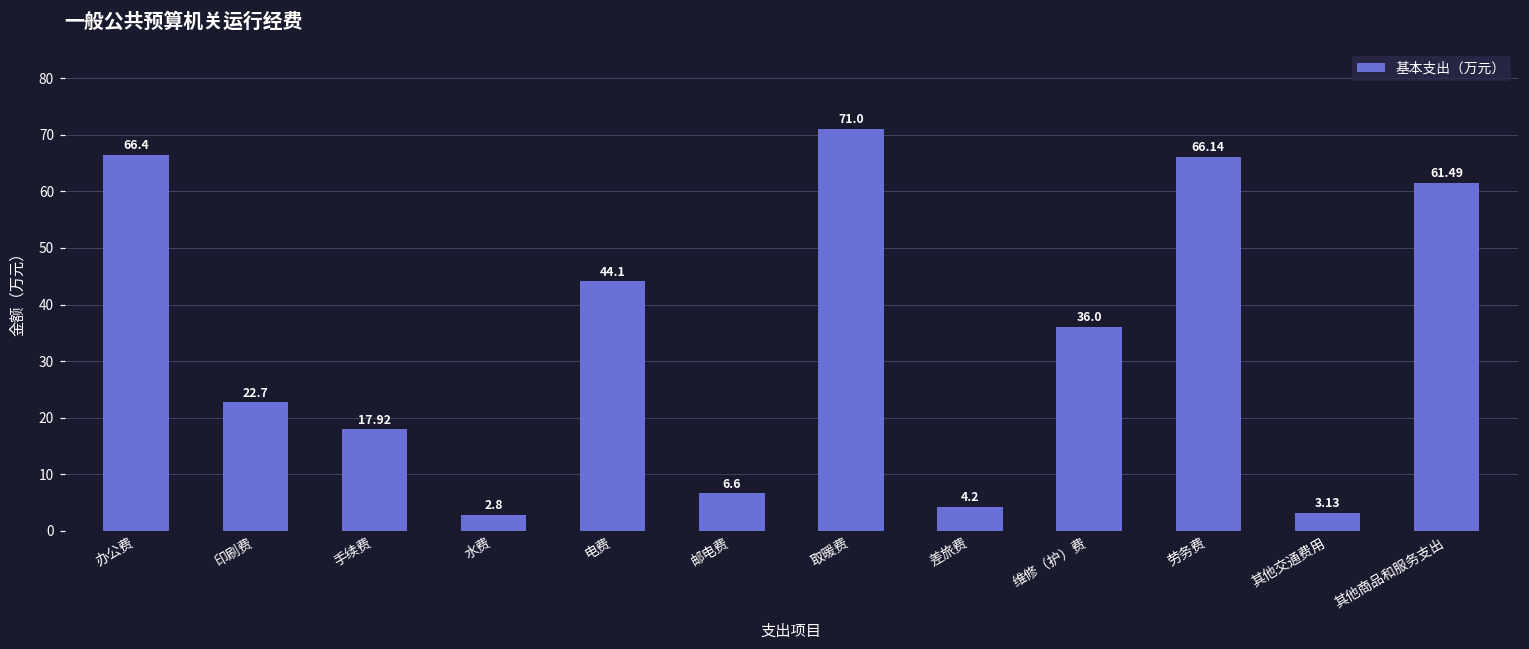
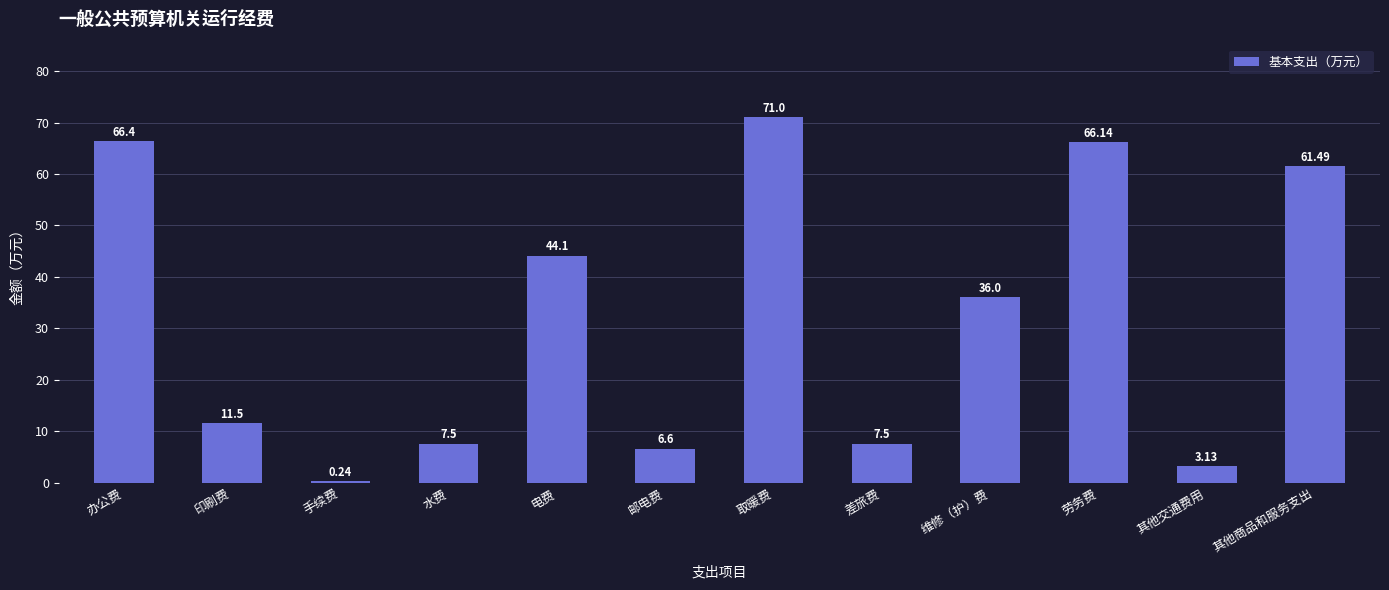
印刷费: 22.7 -> 11.5
手续费: 17.92 -> 0.24
水费: 2.8 -> 7.5
差旅费: 4.2 -> 7.5
